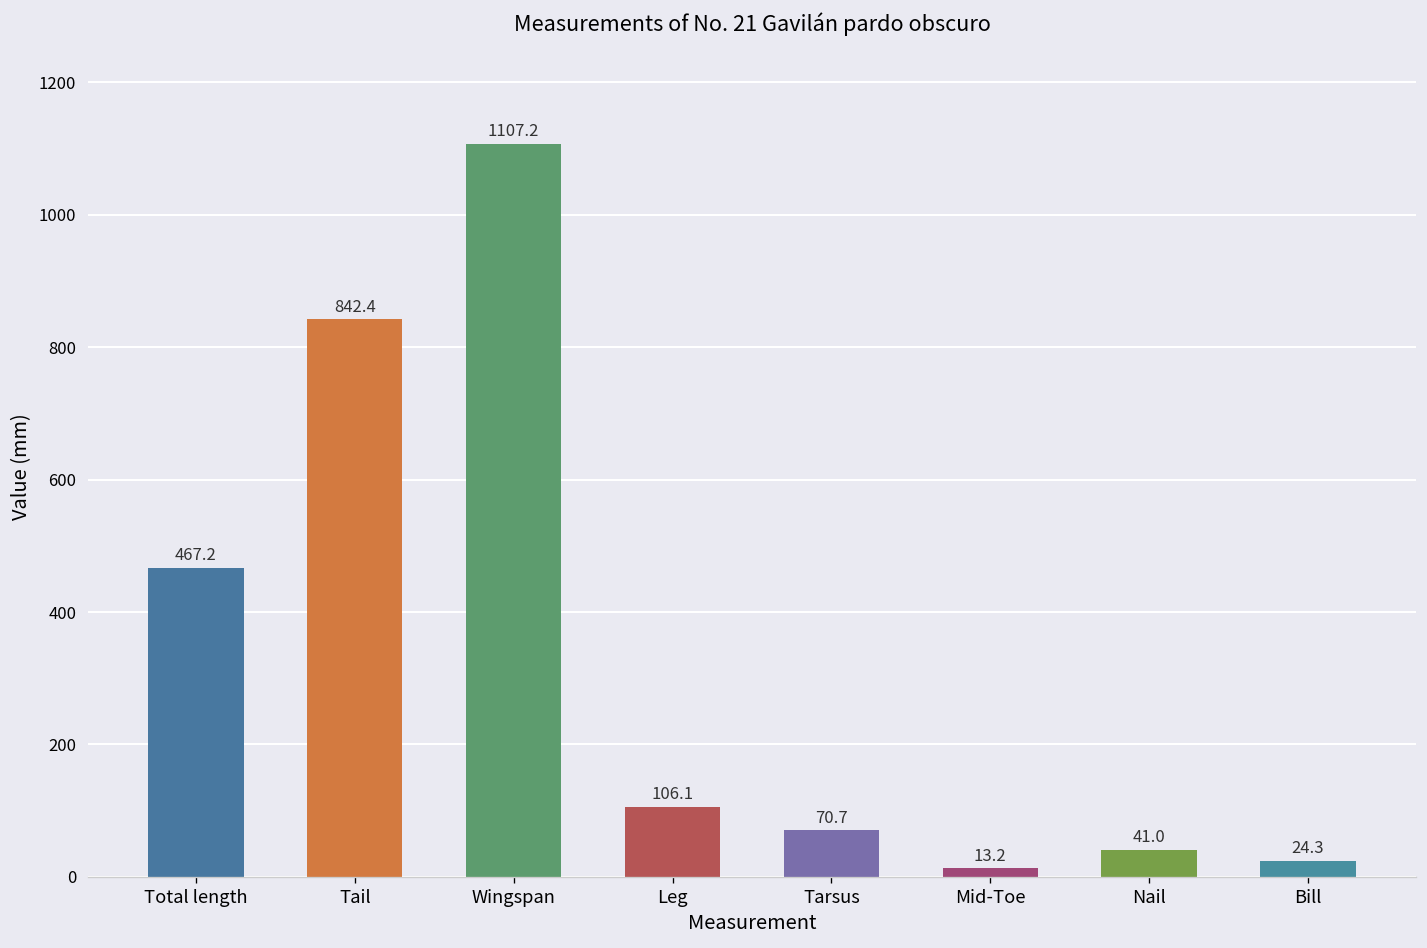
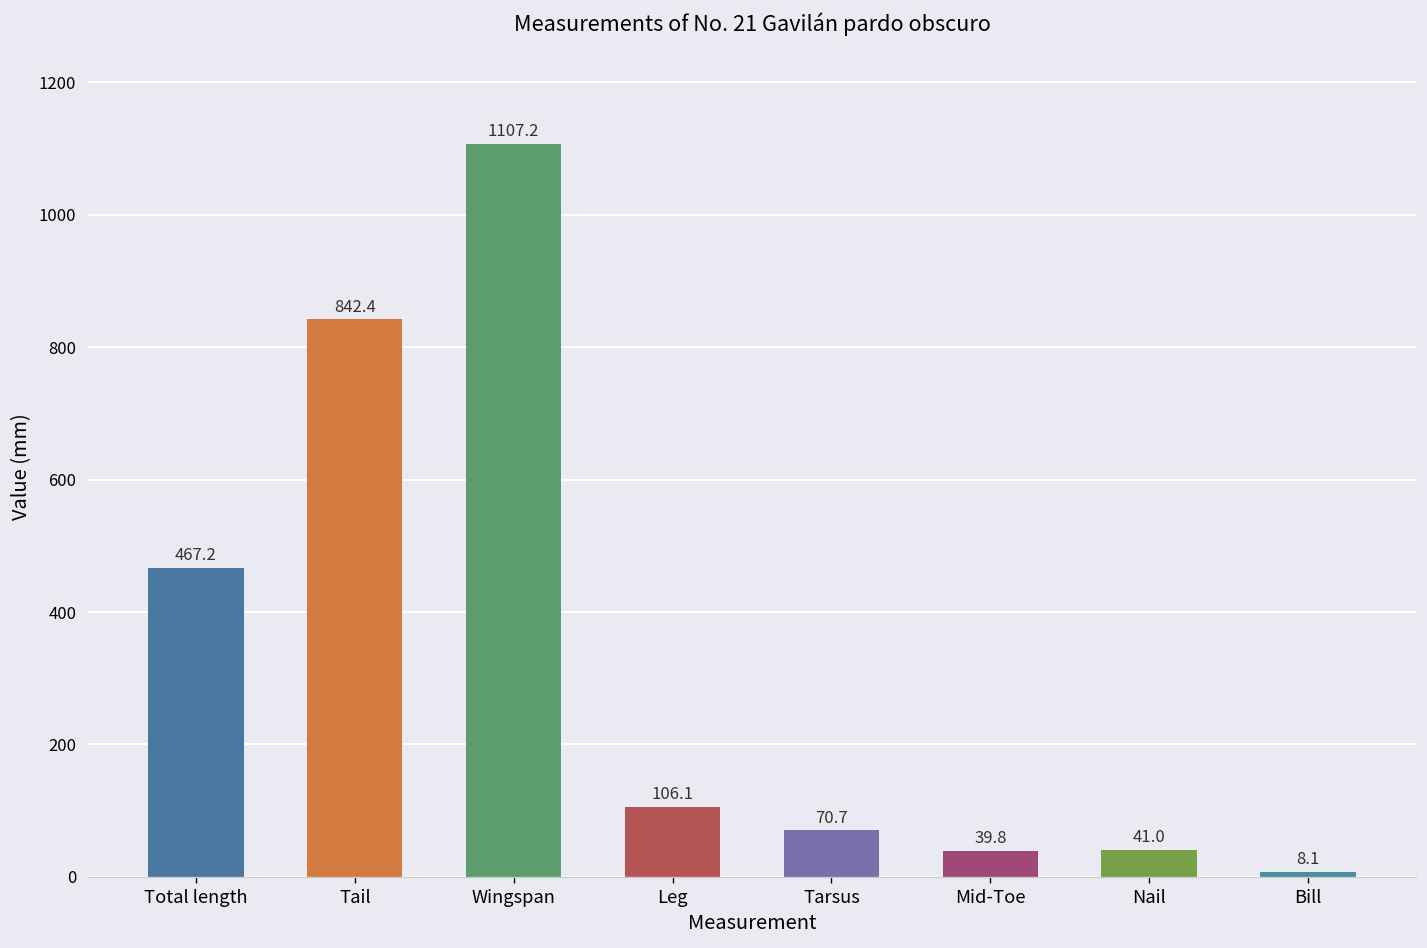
Mid-Toe: 13.2 -> 39.8
Bill: 24.3 -> 8.1
